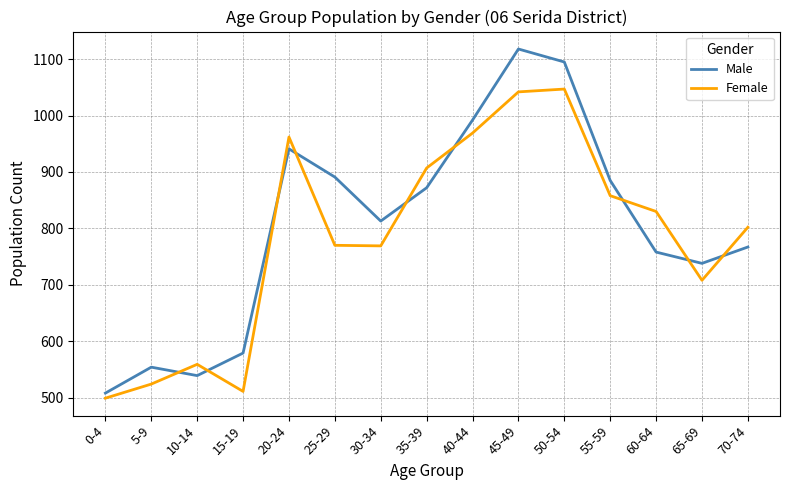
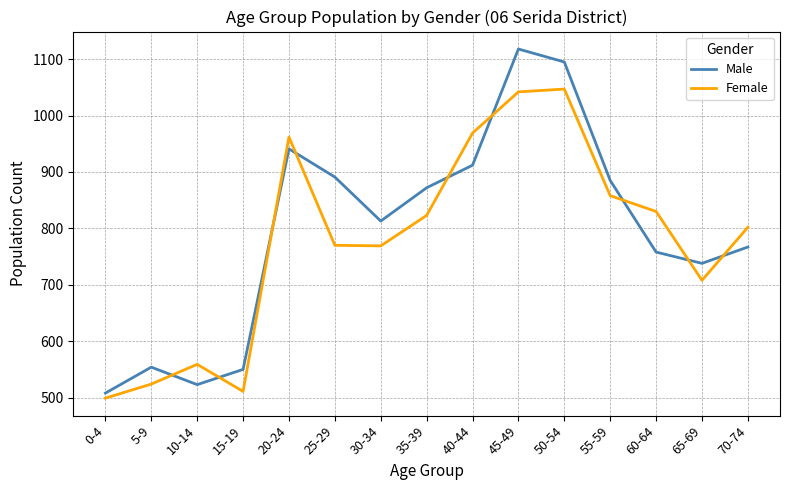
Male, 10-14: 540 -> 520
Male, 15-19: 580 -> 550
Female, 35-39: 910 -> 820
Male, 40-44: 990 -> 910
